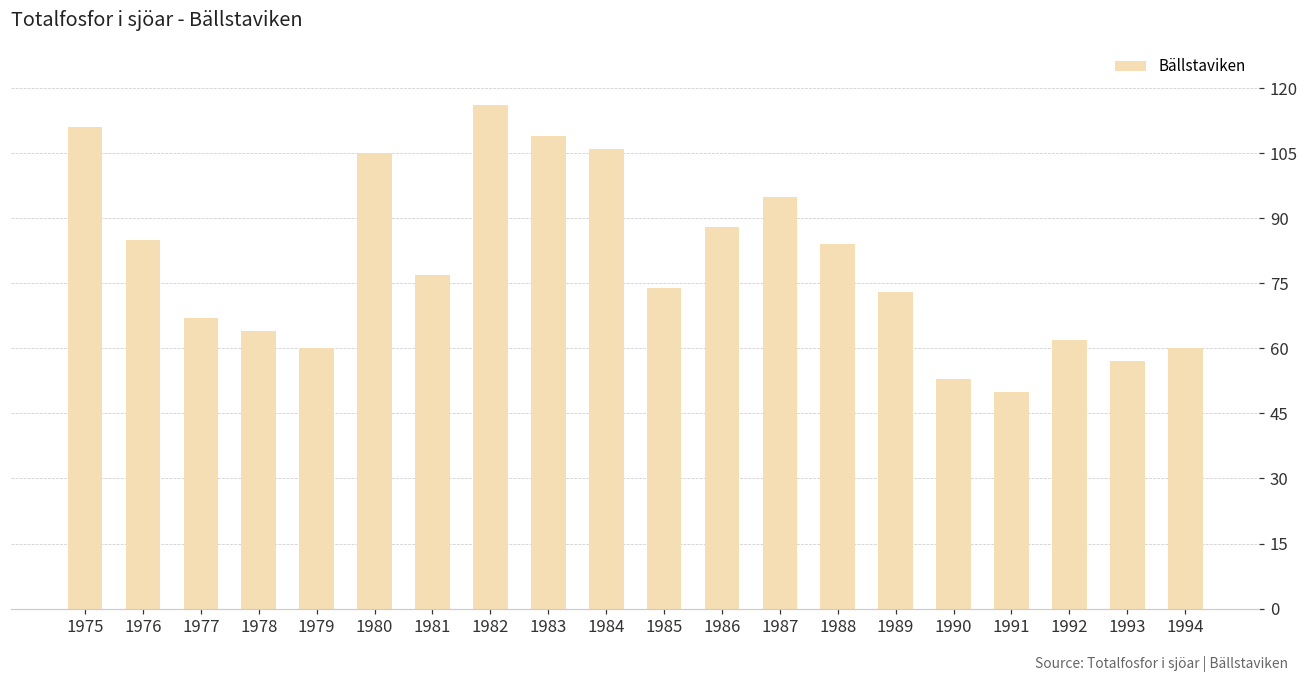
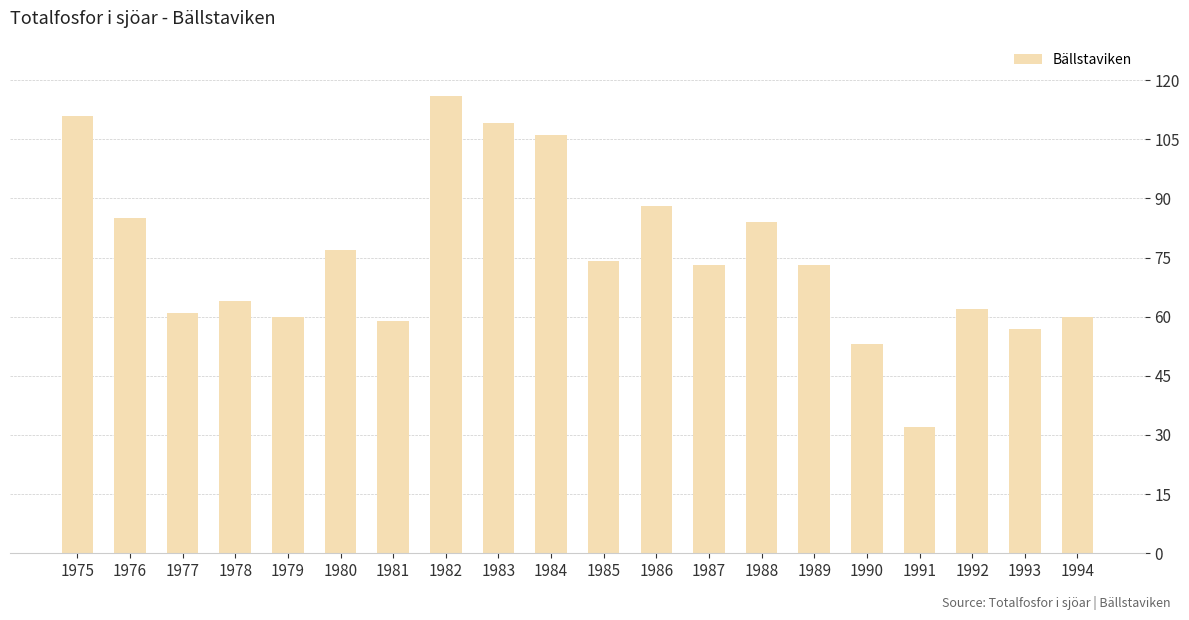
1977: 67 -> 61
1980: 105 -> 77
1981: 77 -> 59
1987: 95 -> 73
1991: 50 -> 32
